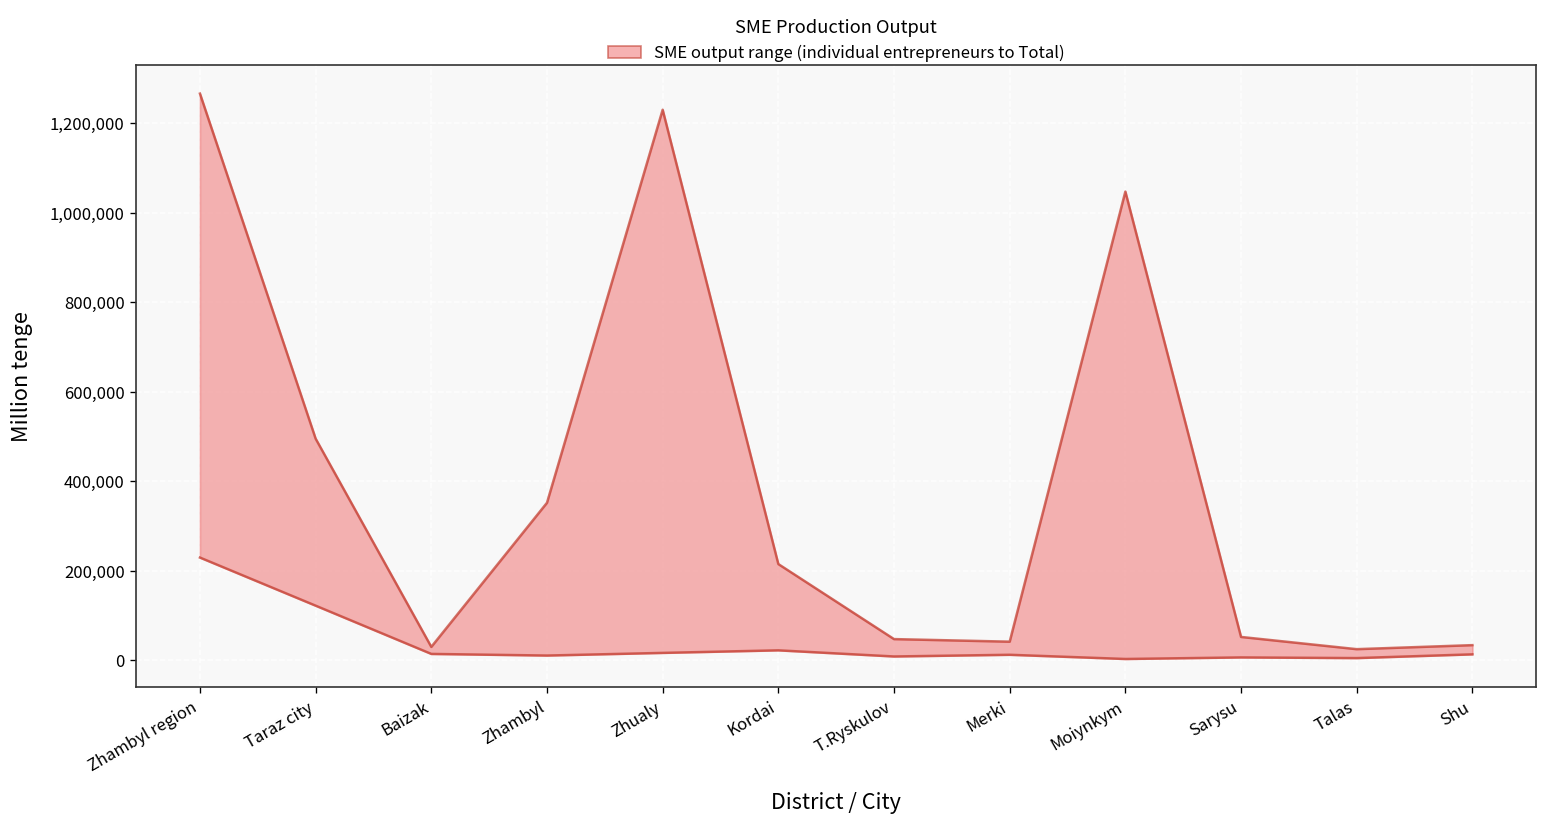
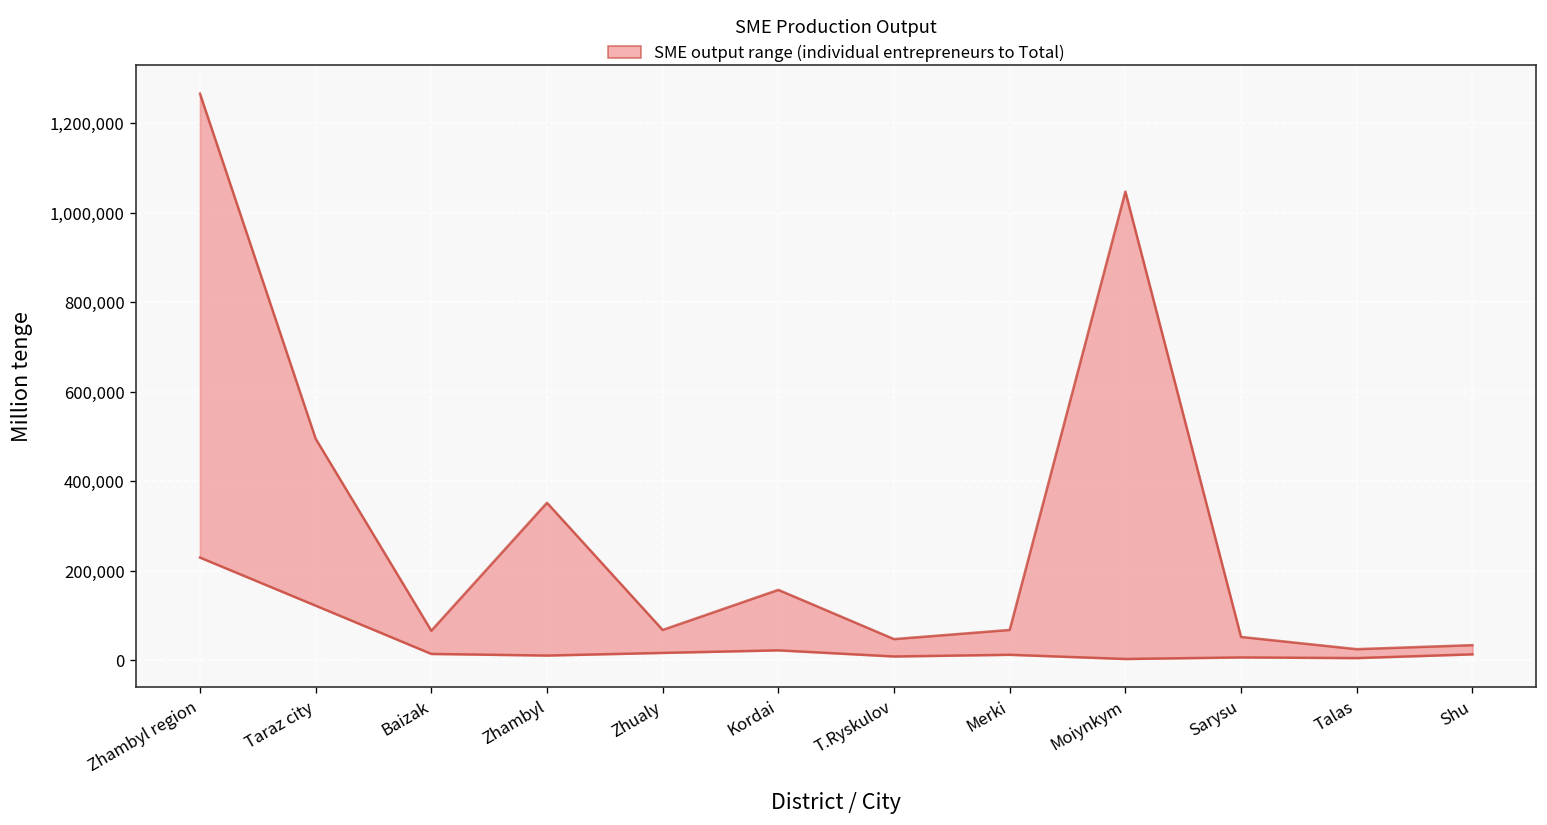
SME output range (individual entrepreneurs to Total), Baizak: 30,000 -> 70,000
SME output range (individual entrepreneurs to Total), Zhualy: 1,230,000 -> 70,000
SME output range (individual entrepreneurs to Total), Kordai: 210,000 -> 160,000
SME output range (individual entrepreneurs to Total), Merki: 40,000 -> 70,000
